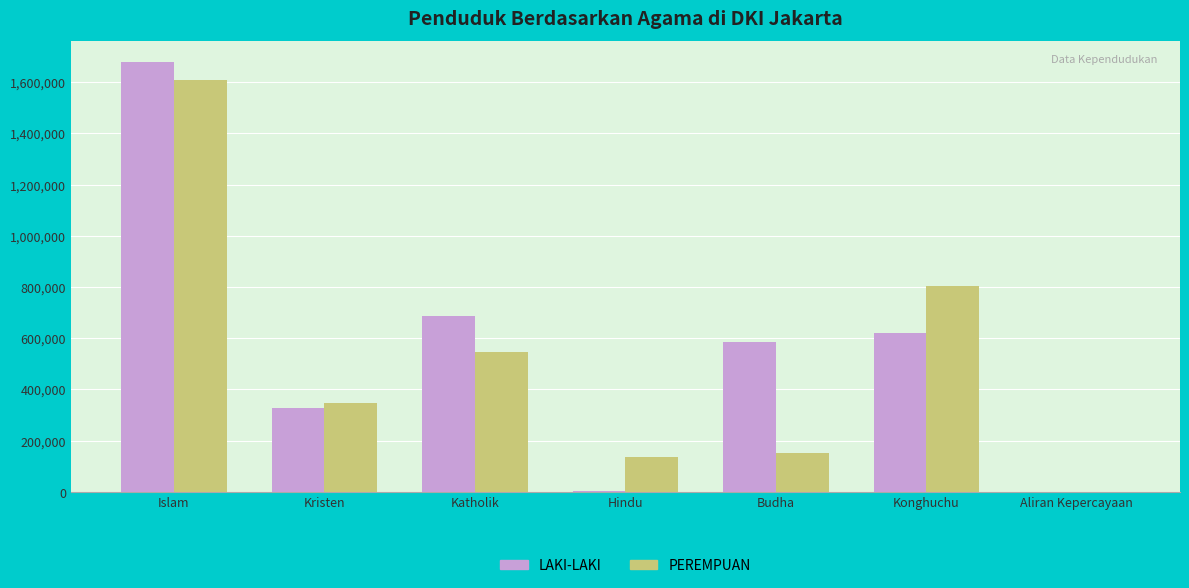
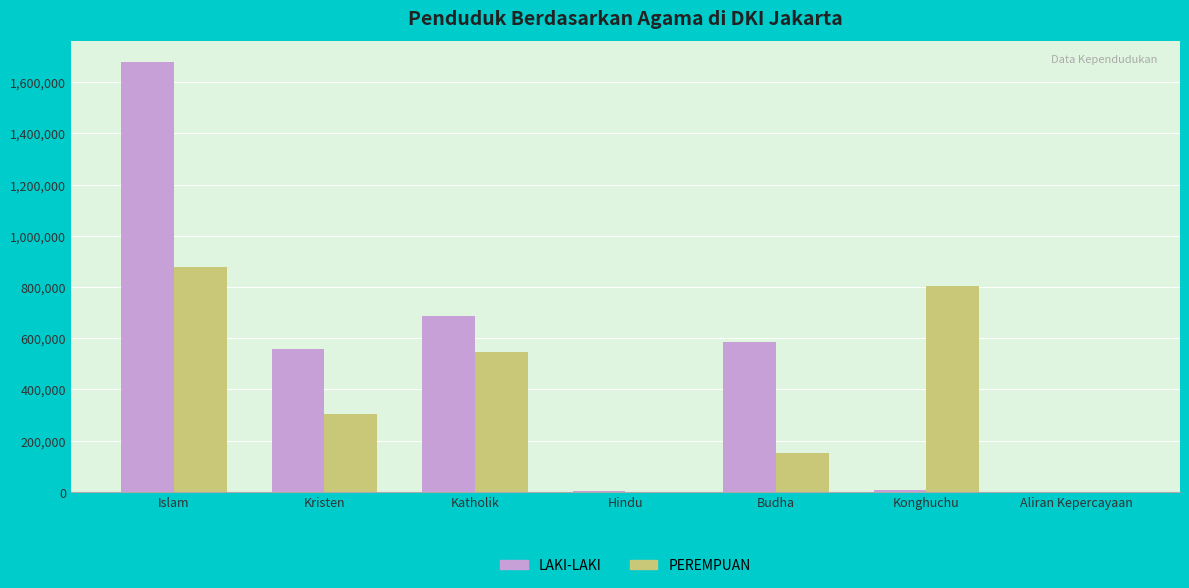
PEREMPUAN, Islam: 1,610,000 -> 880,000
LAKI-LAKI, Kristen: 330,000 -> 560,000
PEREMPUAN, Kristen: 350,000 -> 300,000
PEREMPUAN, Hindu: 130,000 -> 0
LAKI-LAKI, Konghuchu: 620,000 -> 10,000
